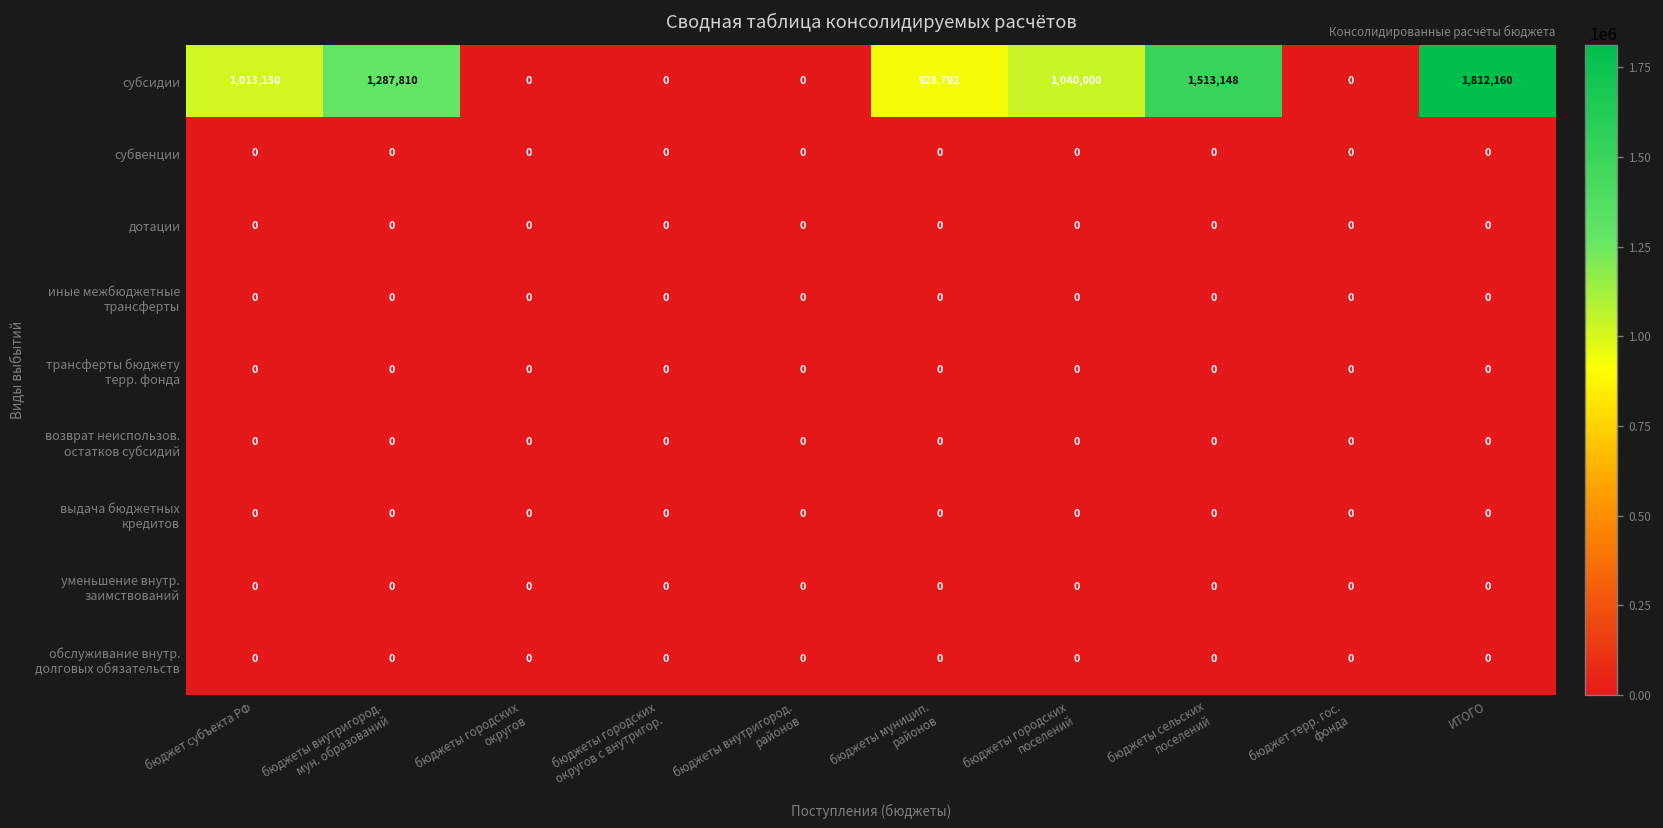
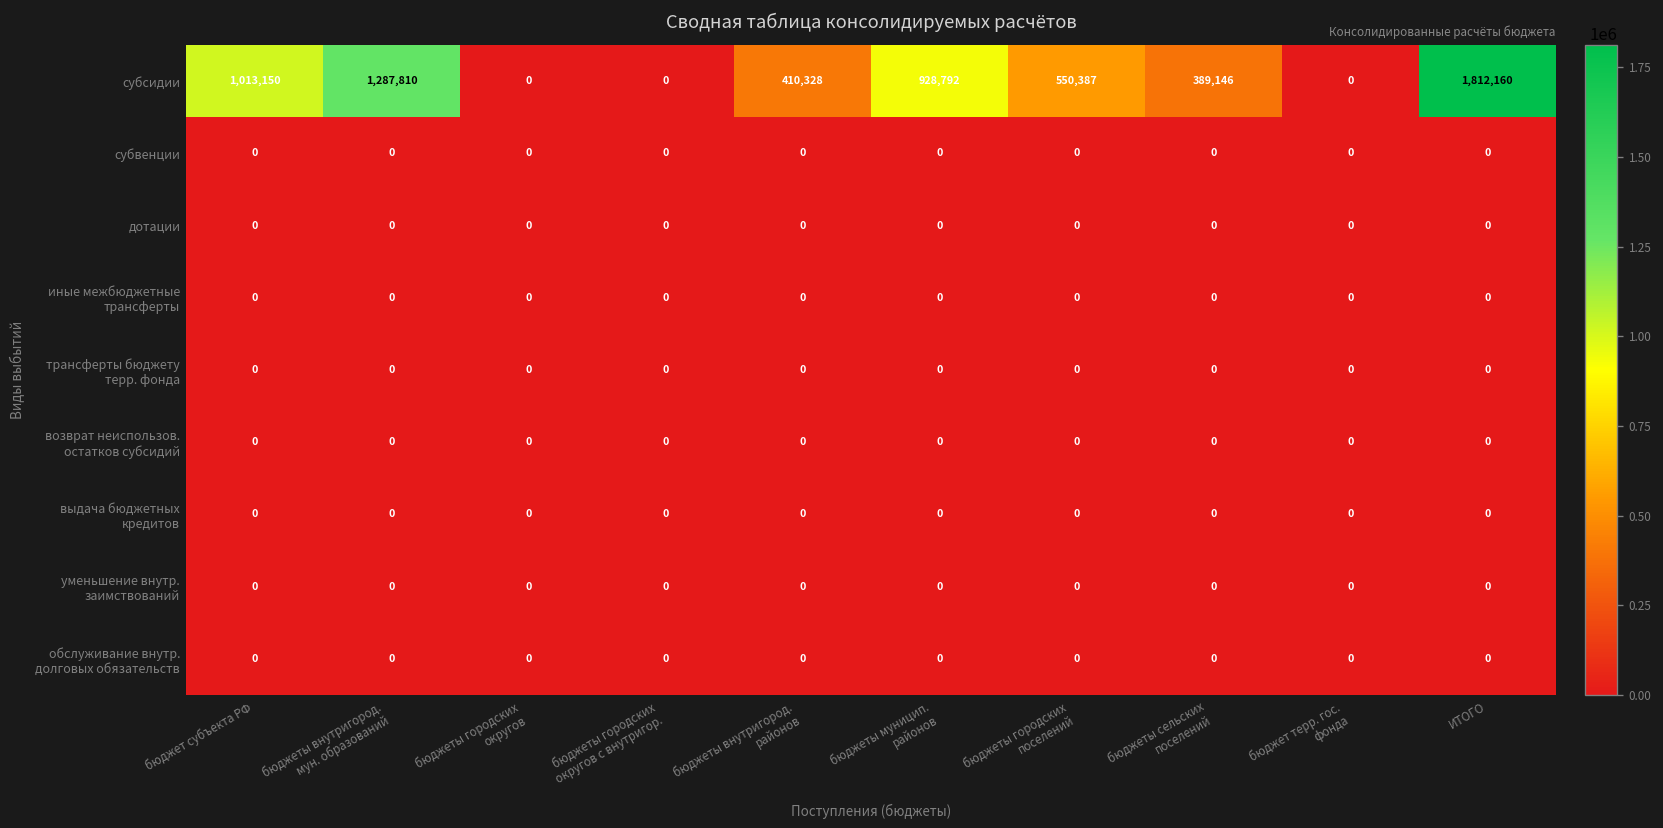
субсидии, бюджеты внутригород. районов: 0 -> 410,328
субсидии, бюджеты городских поселений: 1,040,000 -> 550,387
субсидии, бюджеты сельских поселений: 1,513,148 -> 389,146
